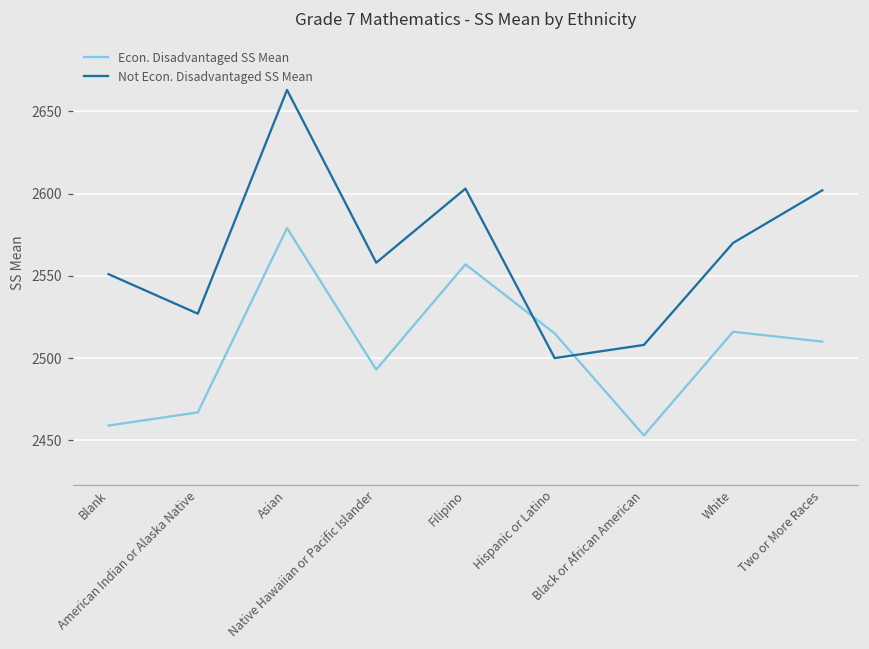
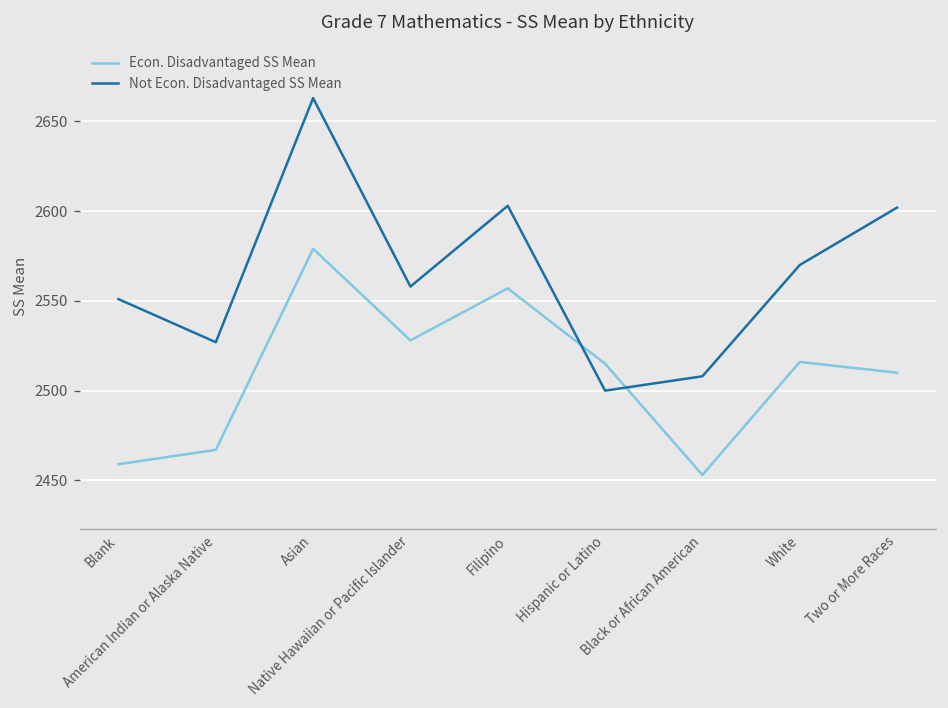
Econ. Disadvantaged SS Mean, Native Hawaiian or Pacific Islander: 2493 -> 2528
